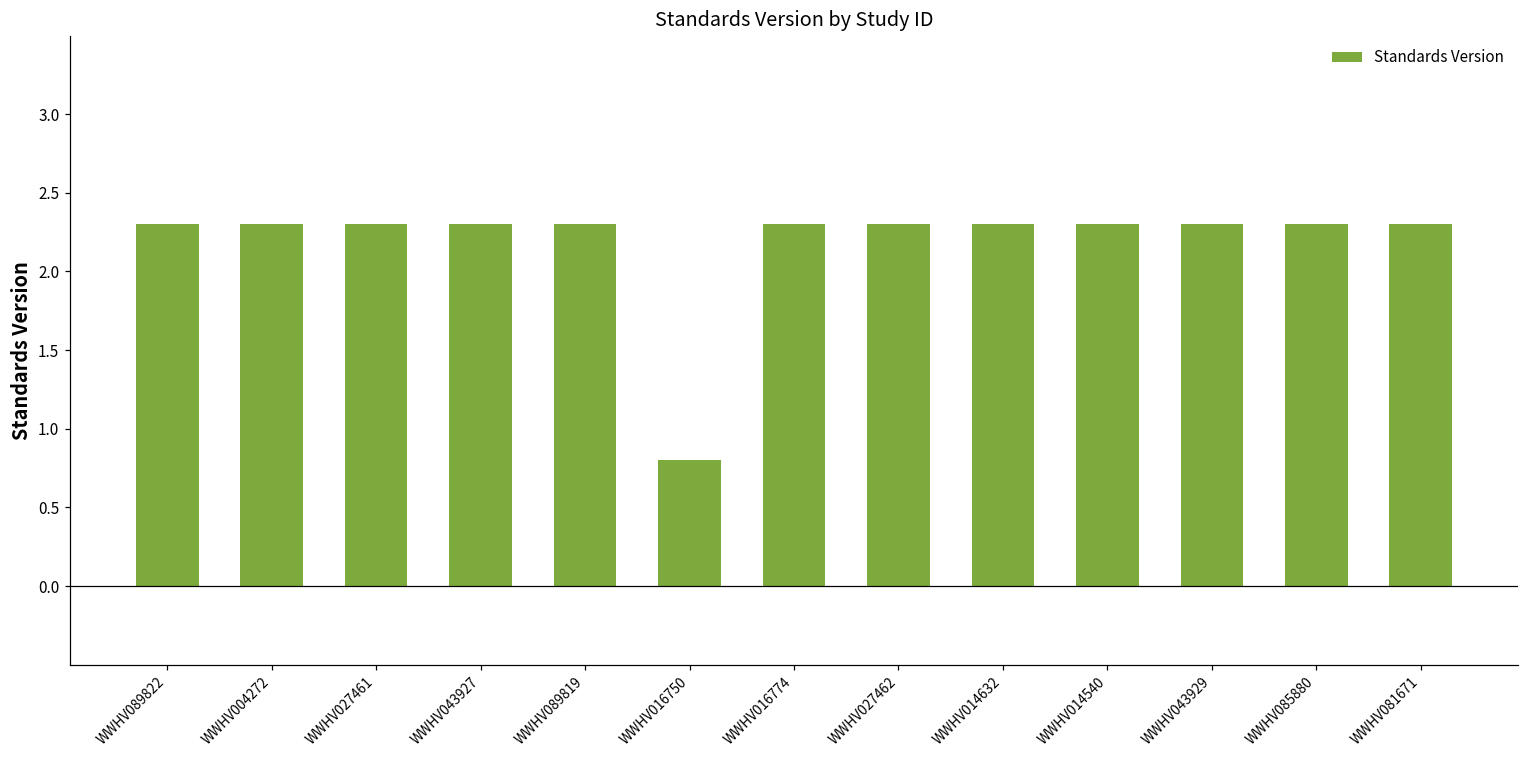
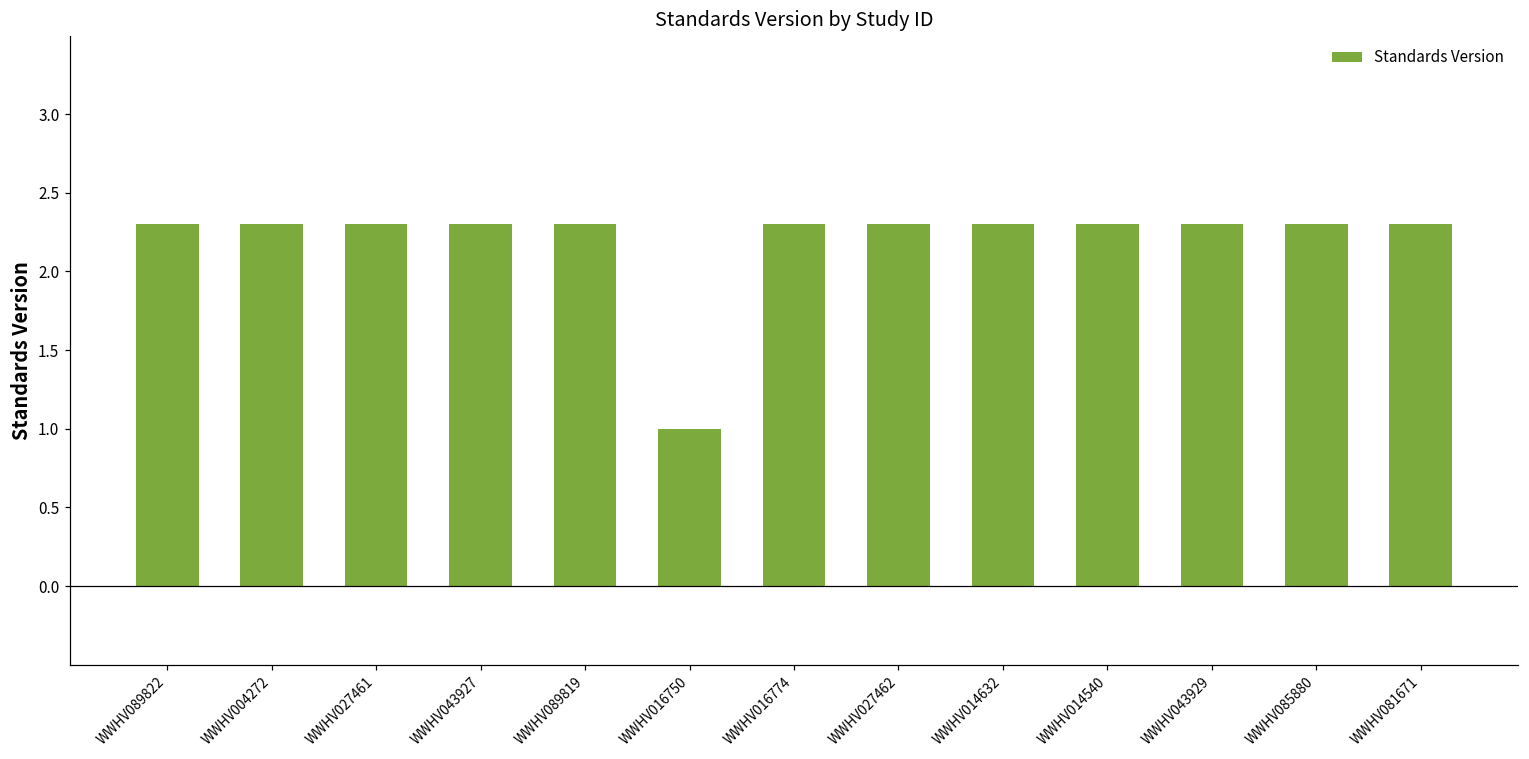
WWHV016750: 0.8 -> 1.0
